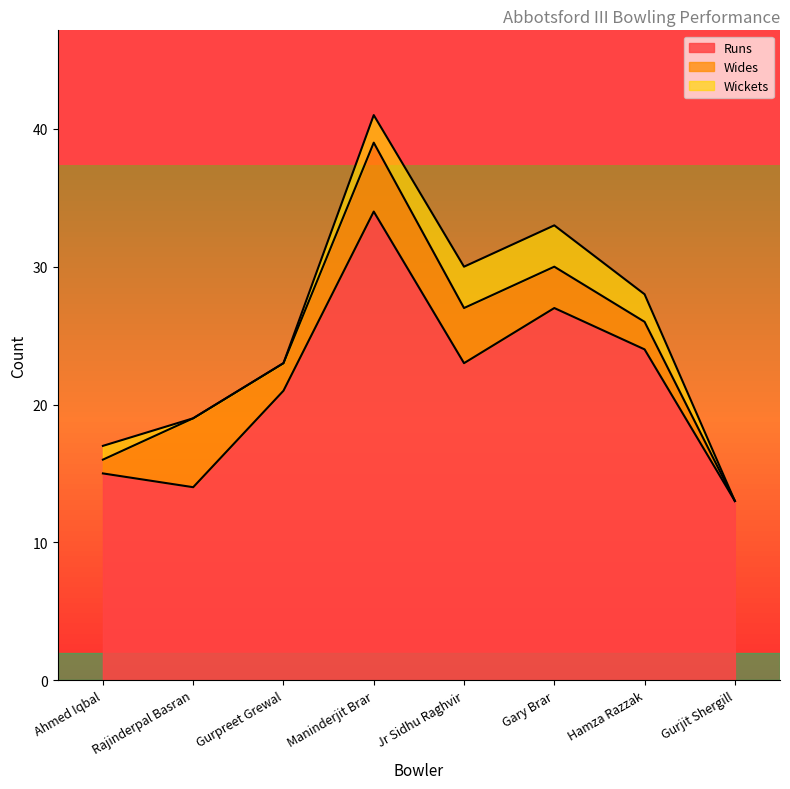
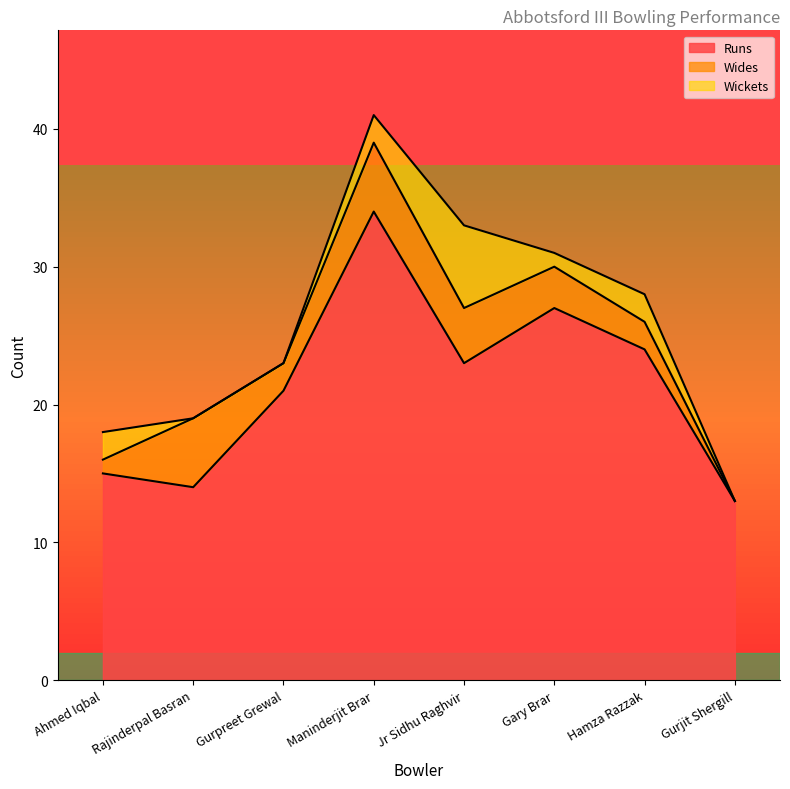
Wickets, Ahmed Iqbal: 1 -> 2
Wickets, Jr Sidhu Raghvir: 3 -> 6
Wickets, Gary Brar: 3 -> 1
